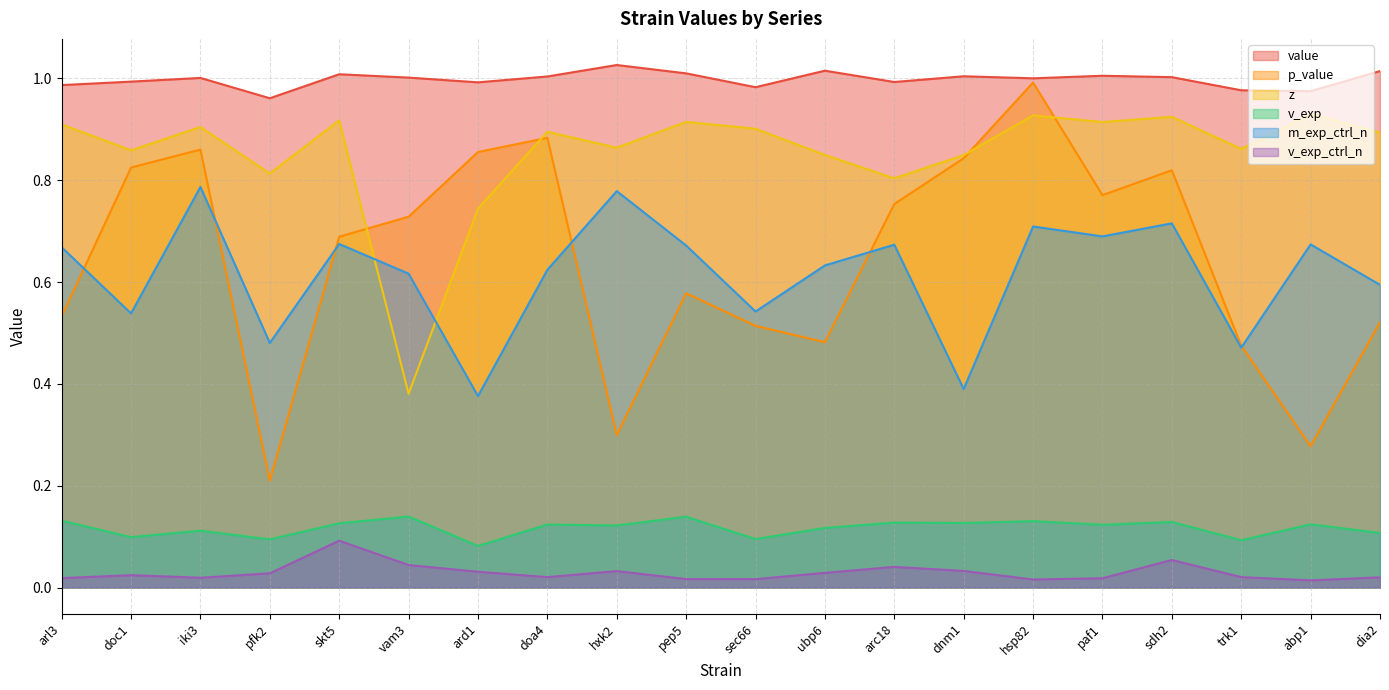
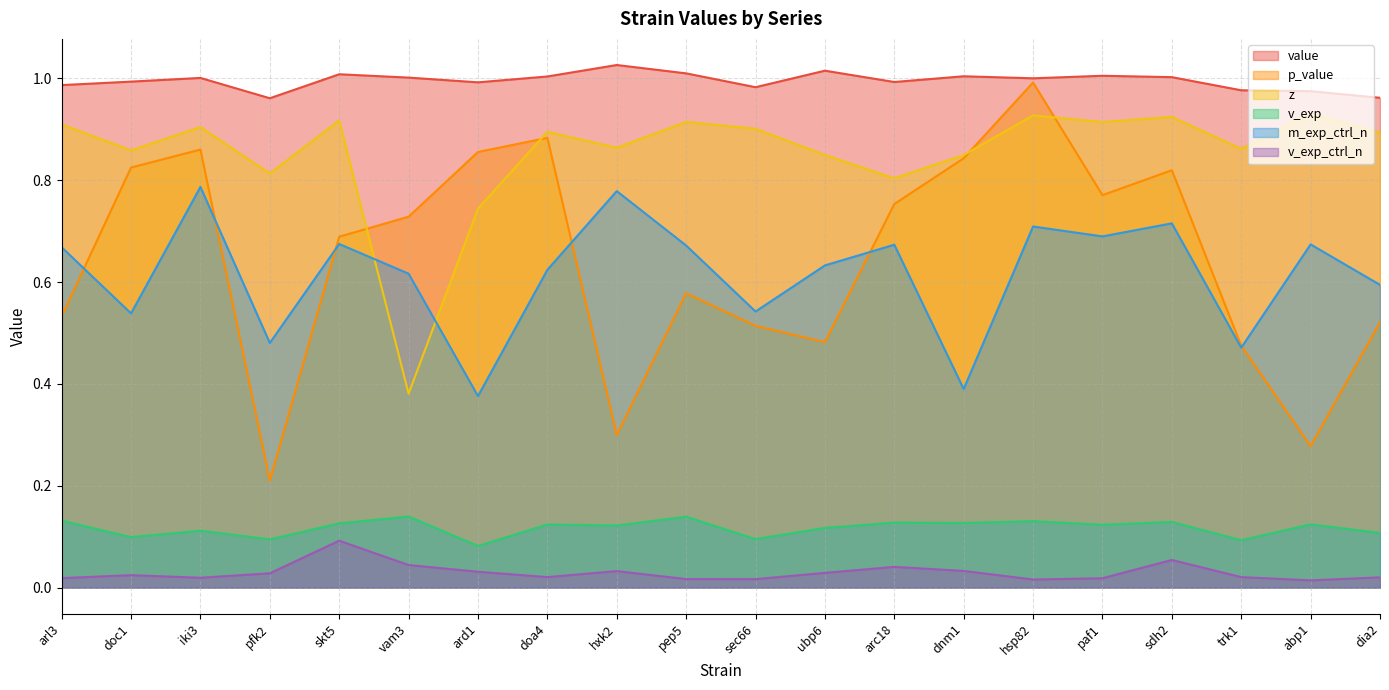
value, dia2: 1.01 -> 0.96
